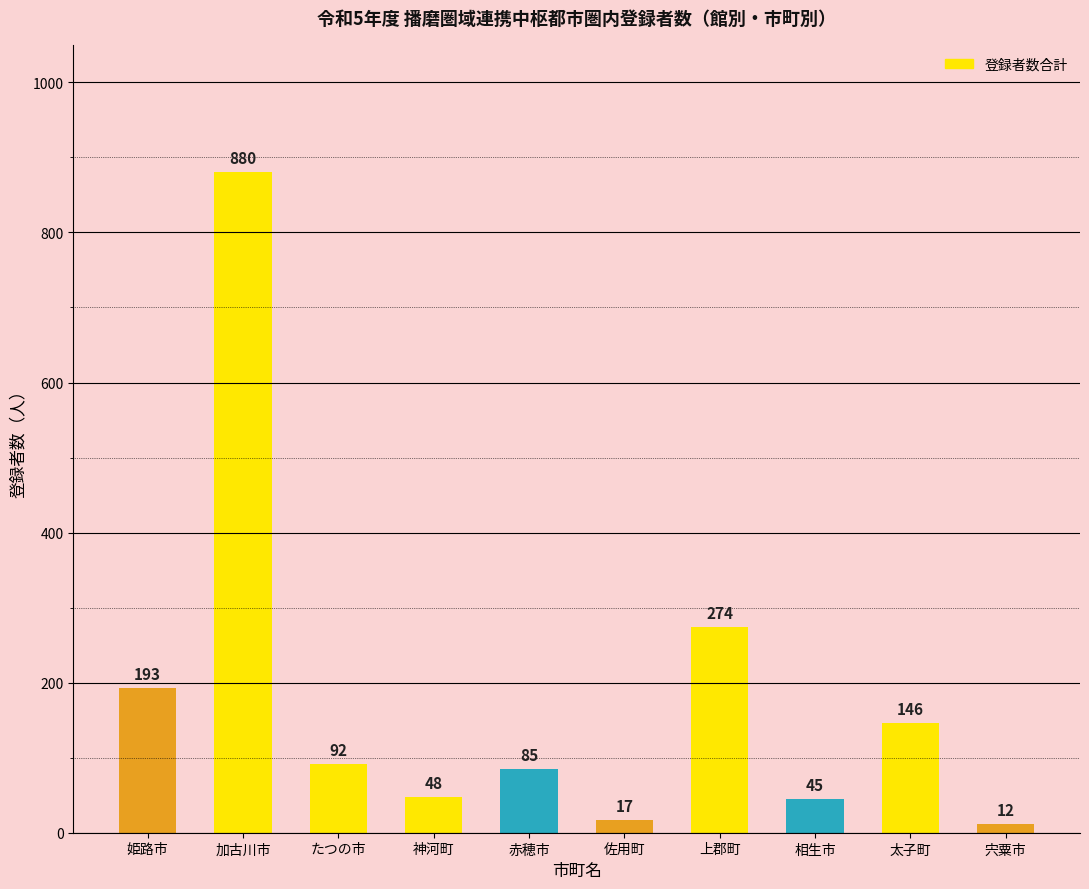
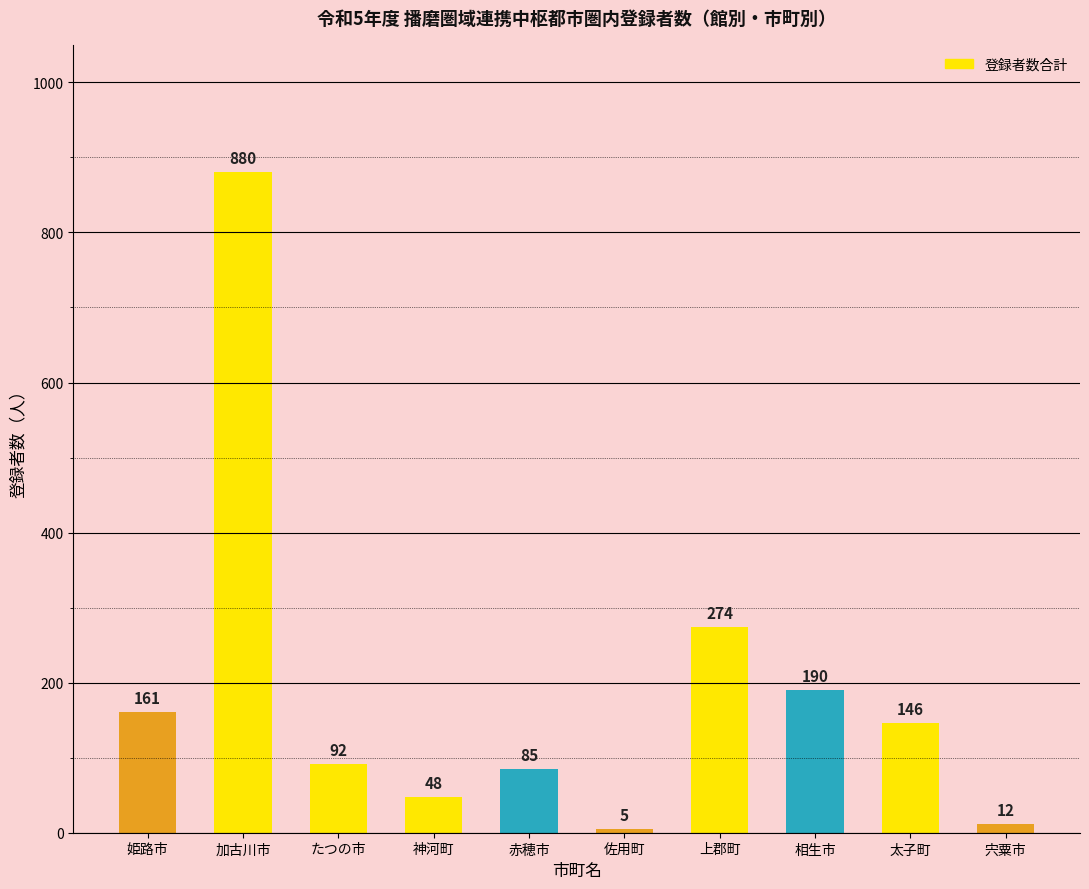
姫路市: 193 -> 161
佐用町: 17 -> 5
相生市: 45 -> 190
